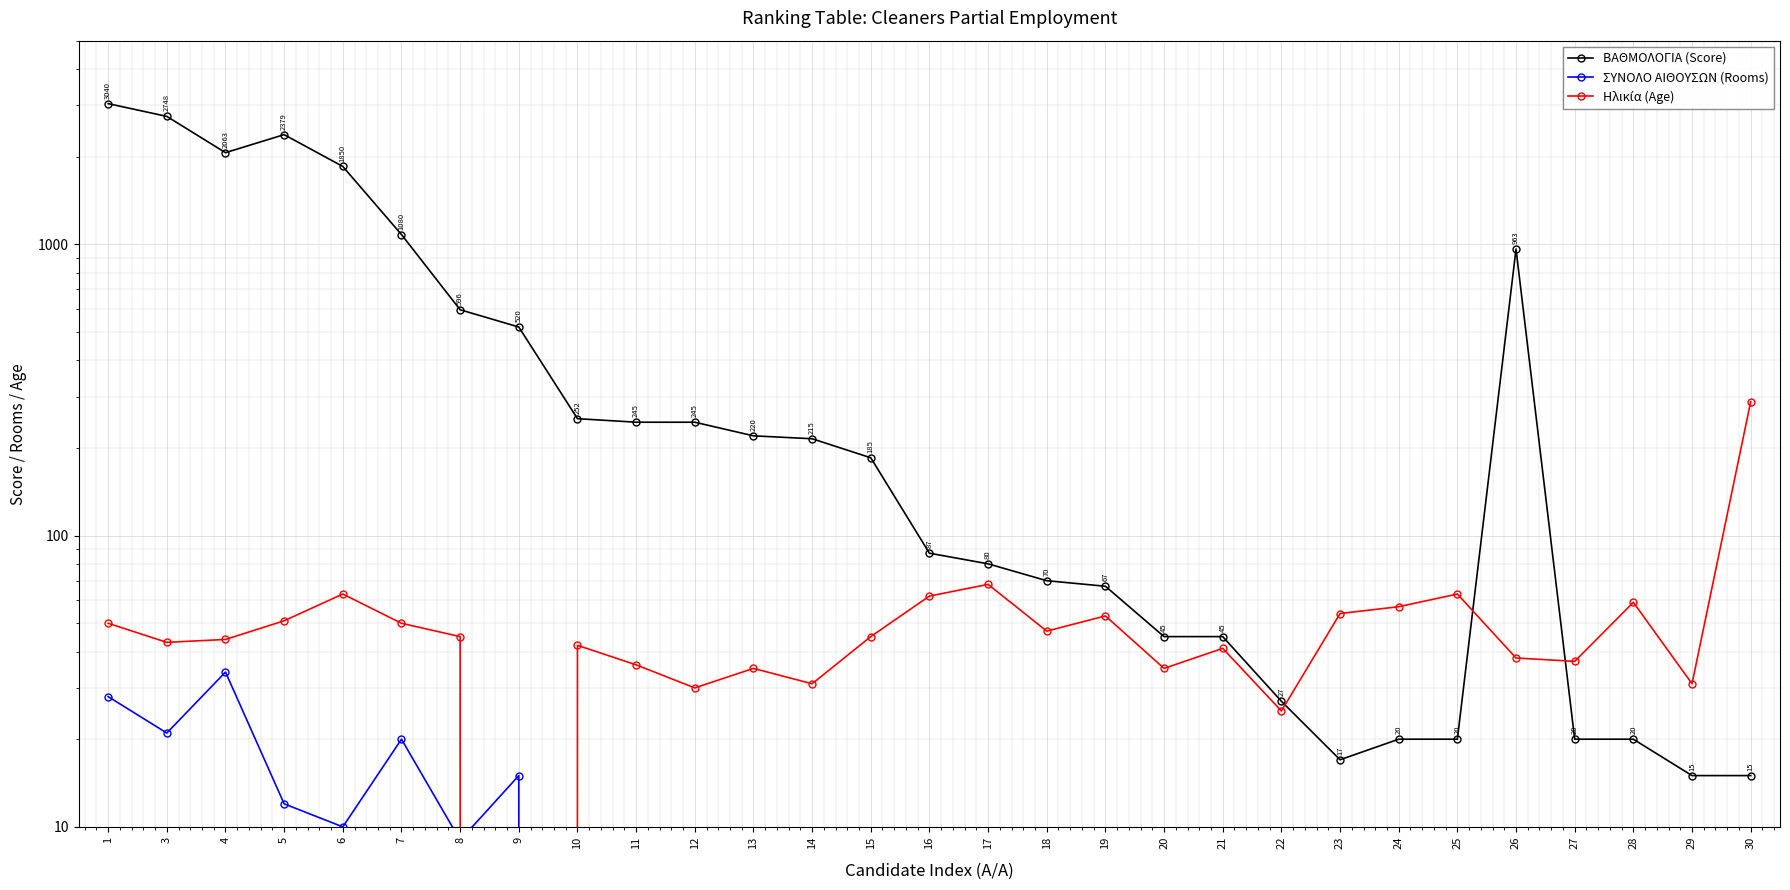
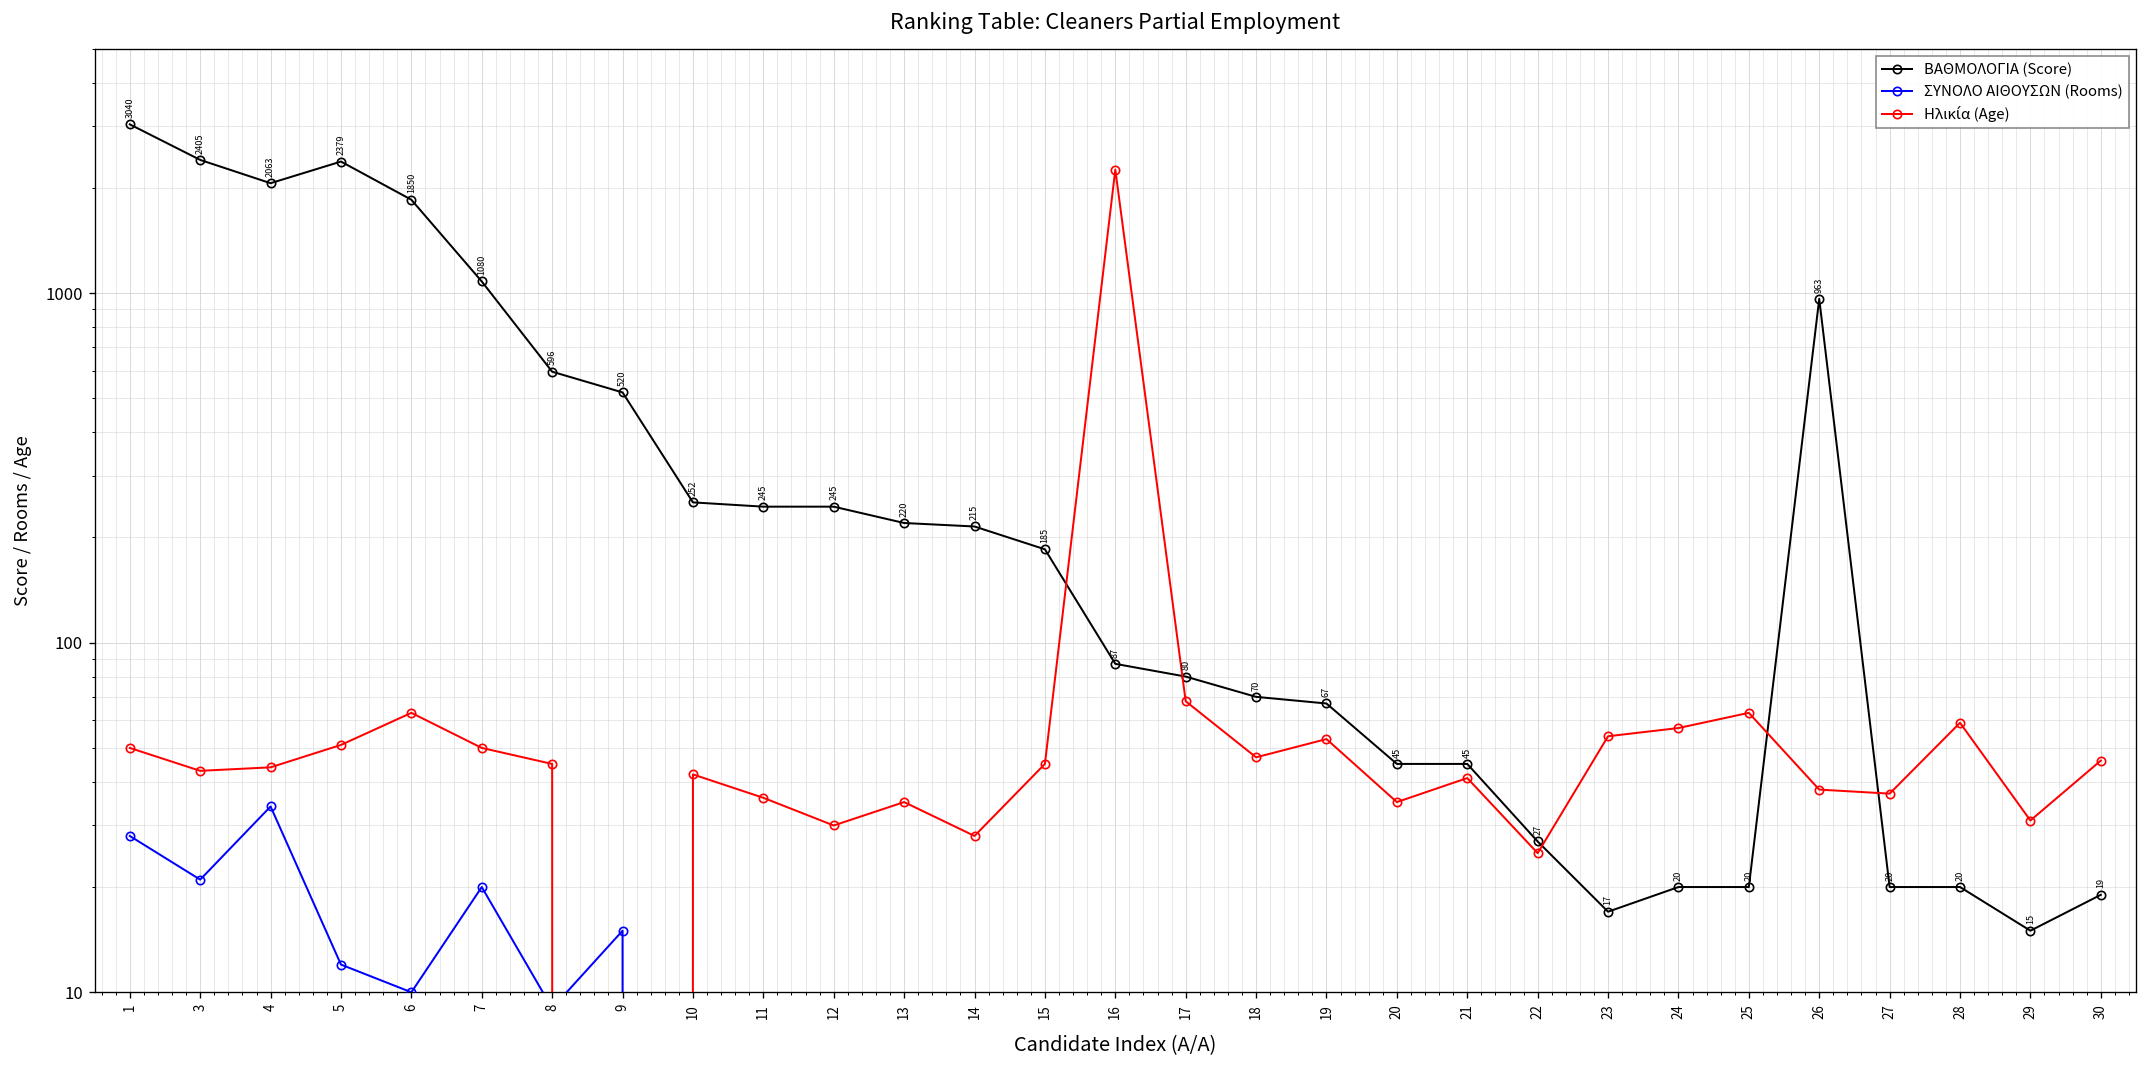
ΒΑΘΜΟΛΟΓΙΑ (Score), 3: 2748 -> 2405
Ηλικία (Age), 14: 31 -> 28
Ηλικία (Age), 16: 62 -> 2300
ΒΑΘΜΟΛΟΓΙΑ (Score), 30: 15 -> 19
Ηλικία (Age), 30: 290 -> 46
